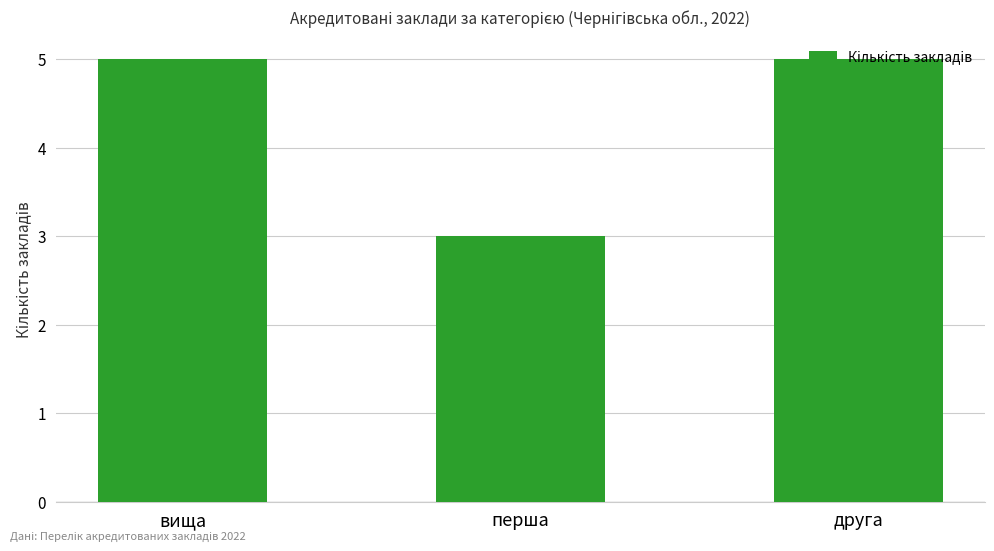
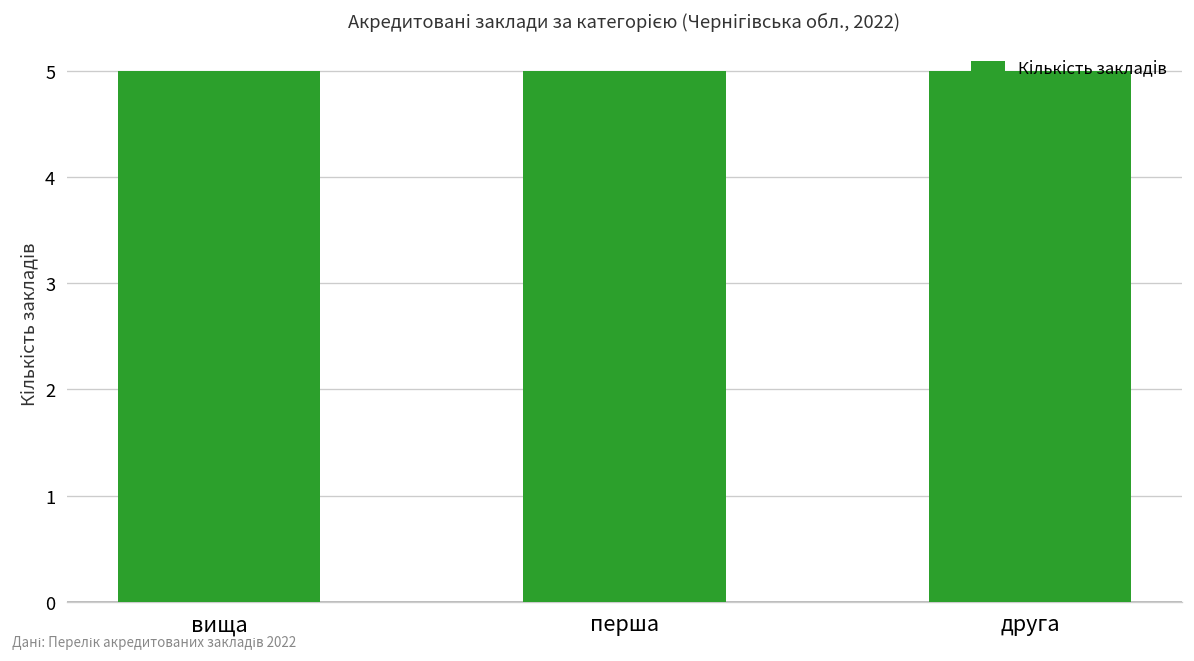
перша: 3 -> 5
